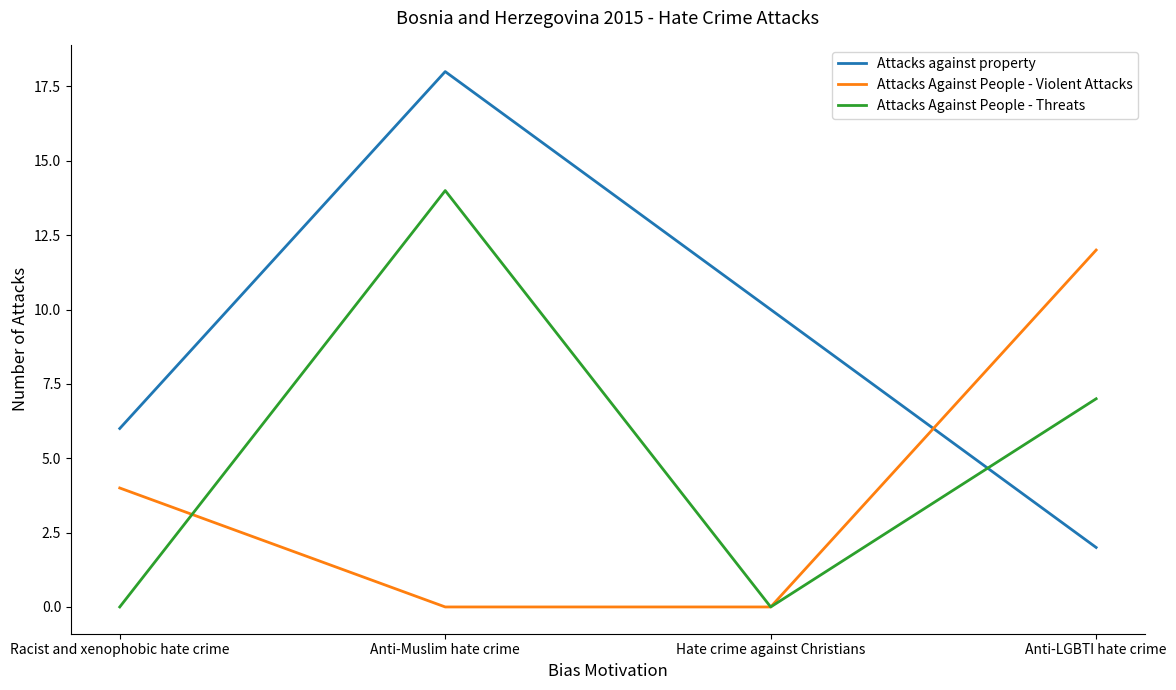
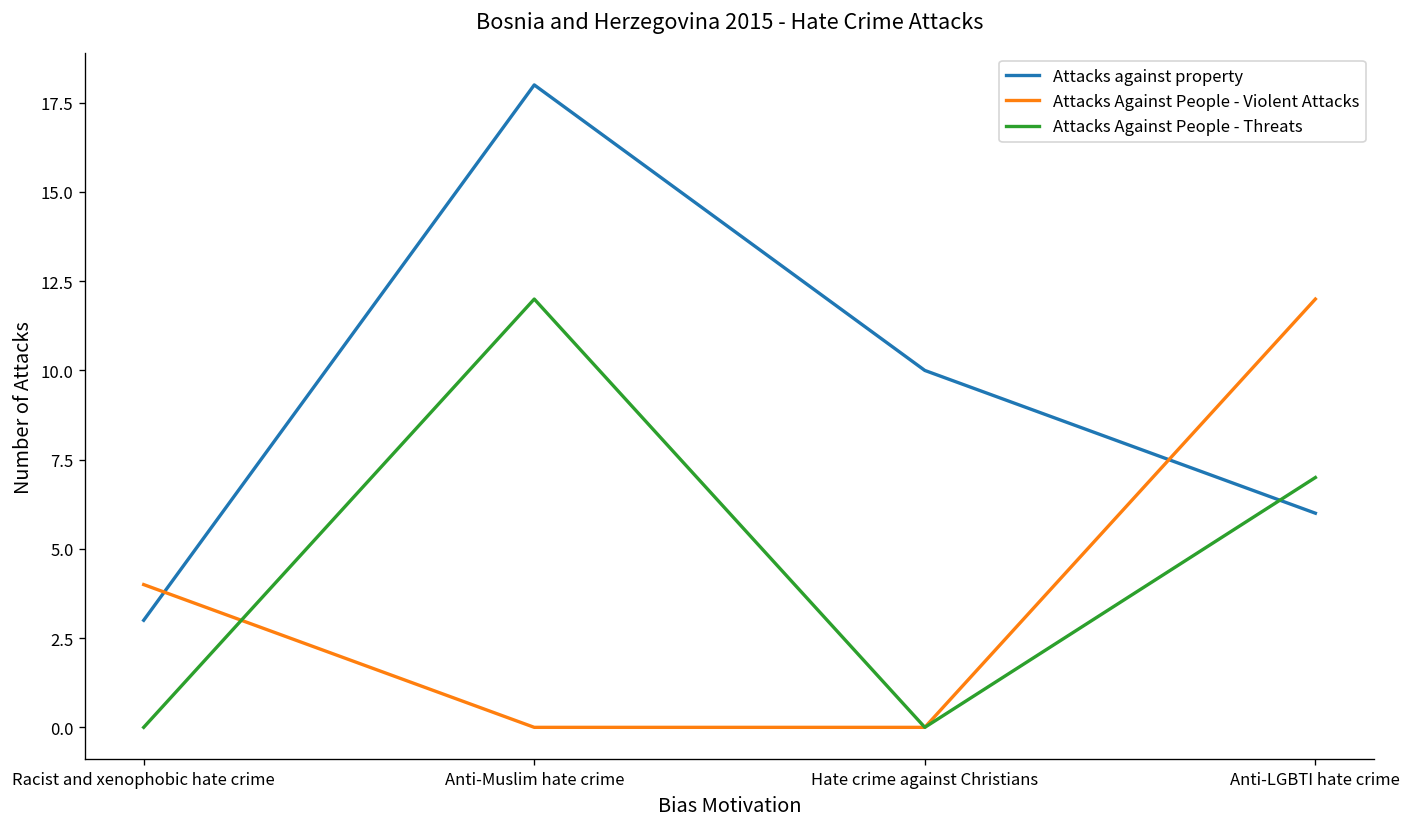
Attacks against property, Racist and xenophobic hate crime: 6 -> 3
Attacks Against People - Threats, Anti-Muslim hate crime: 14 -> 12
Attacks against property, Anti-LGBTI hate crime: 2 -> 6
